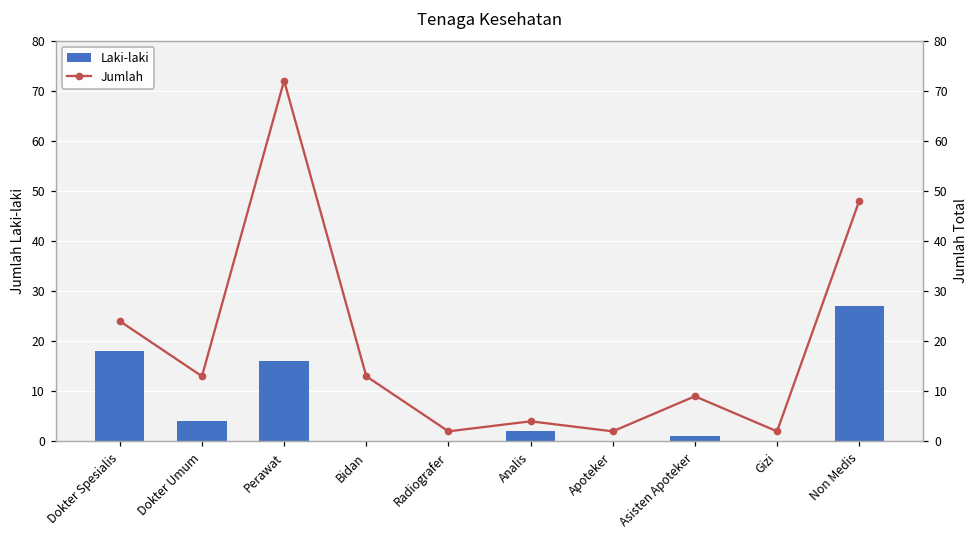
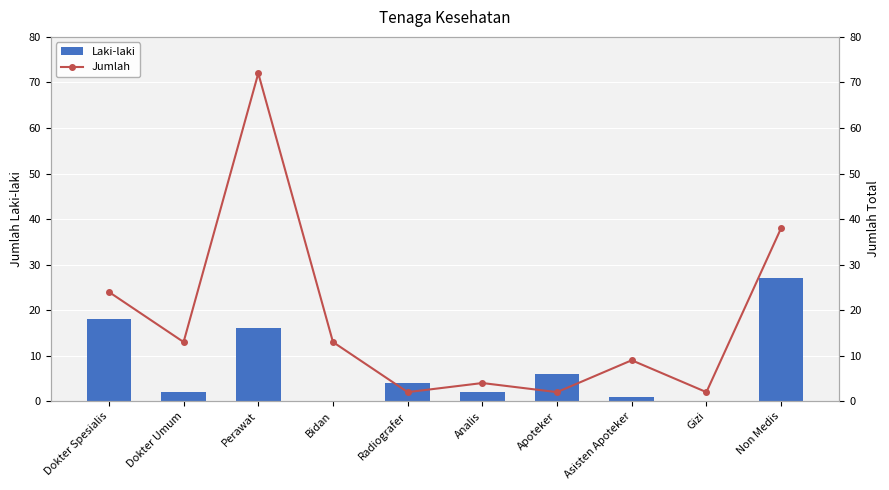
Laki-laki, Dokter Umum: 4 -> 2
Laki-laki, Radiografer: 0 -> 4
Laki-laki, Apoteker: 0 -> 6
Jumlah, Non Medis: 48 -> 38
